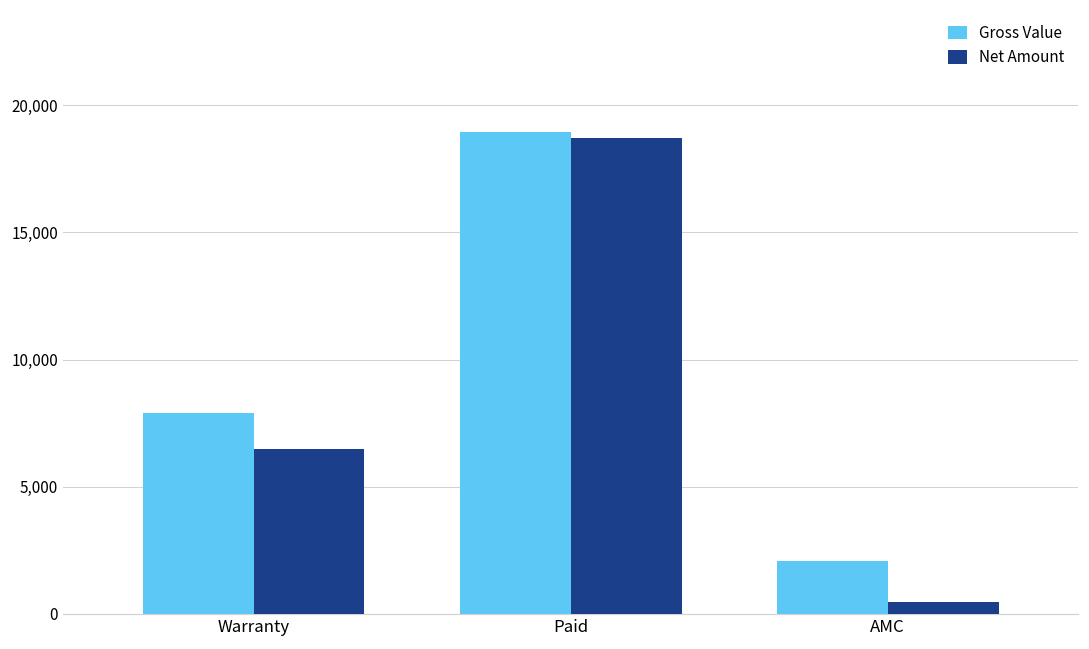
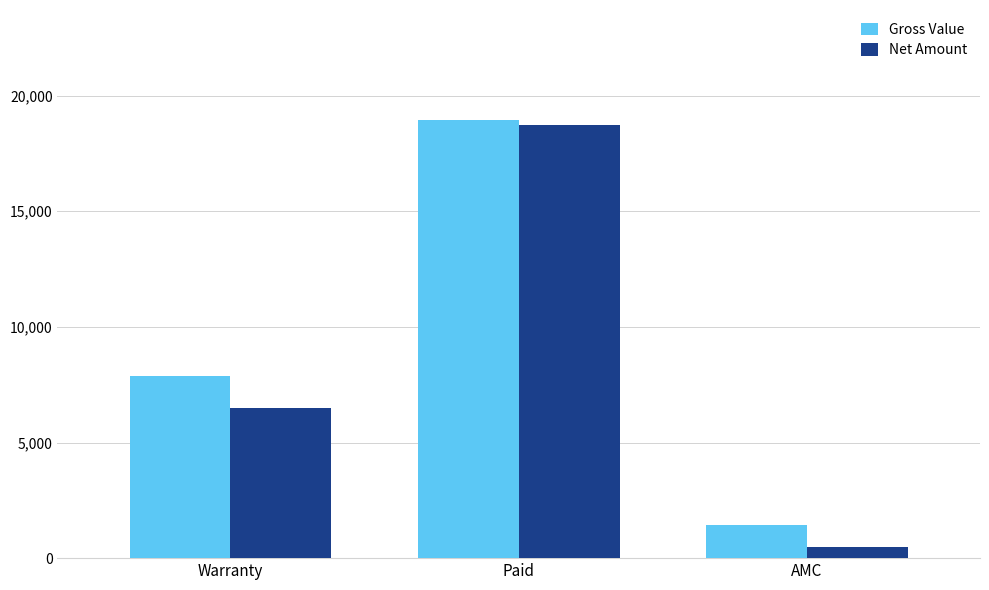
Gross Value, AMC: 2,100 -> 1,400
